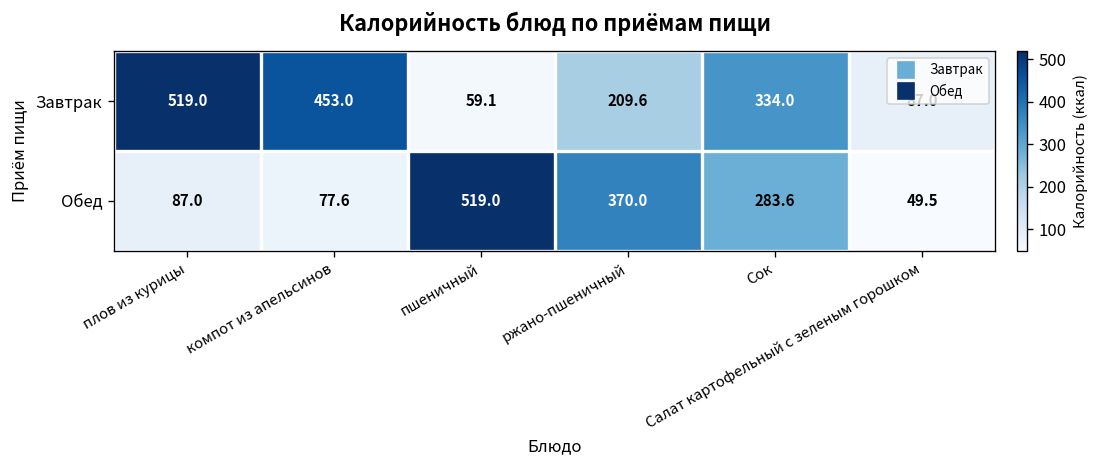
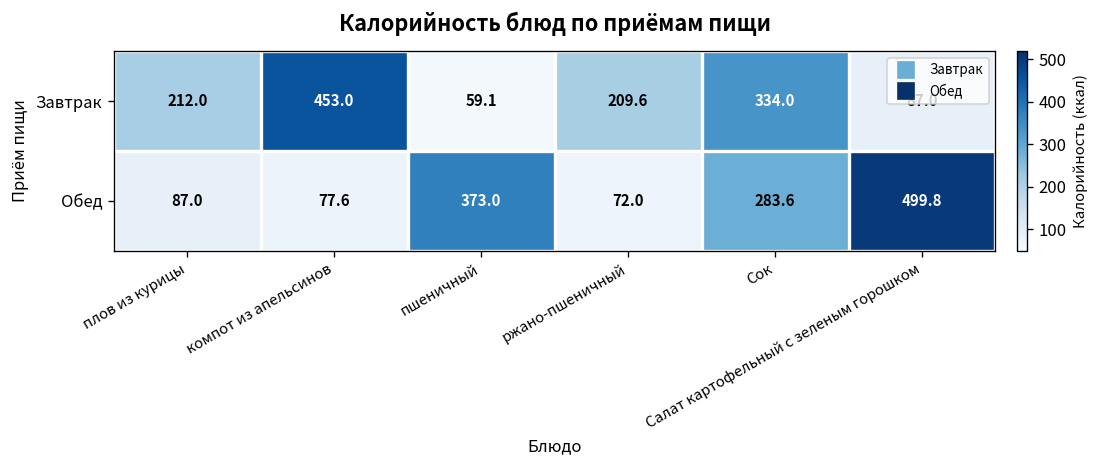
Завтрак, плов из курицы: 519.0 -> 212.0
Обед, пшеничный: 519.0 -> 373.0
Обед, ржано-пшеничный: 370.0 -> 72.0
Обед, Салат картофельный с зеленым горошком: 49.5 -> 499.8
